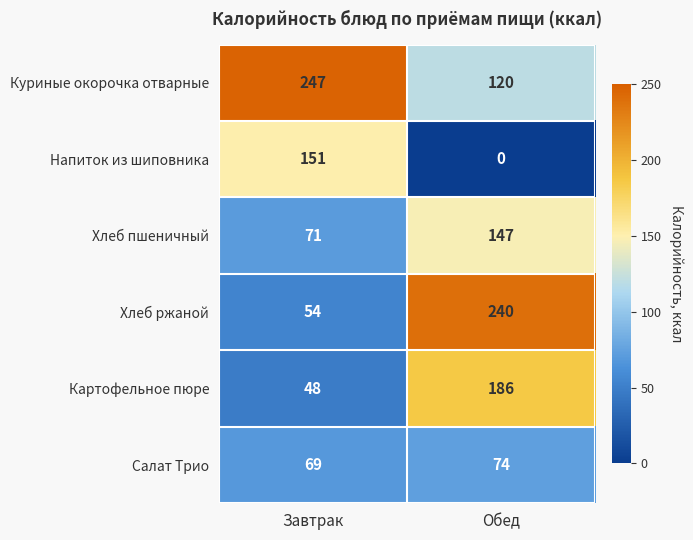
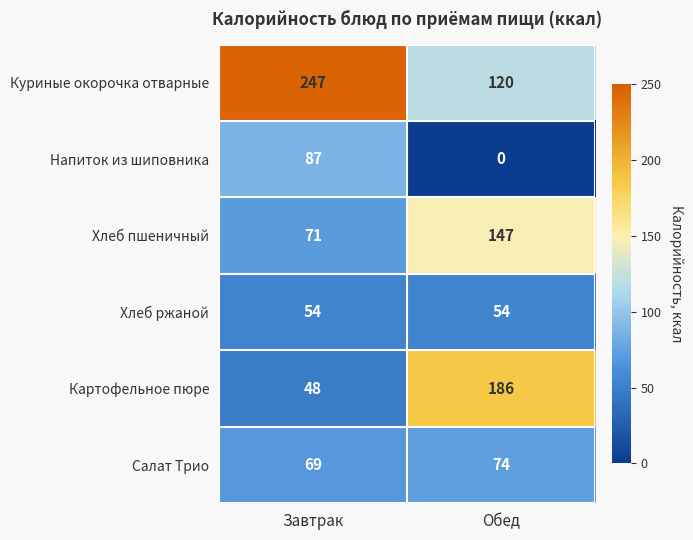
Напиток из шиповника, Завтрак: 151 -> 87
Хлеб ржаной, Обед: 240 -> 54
